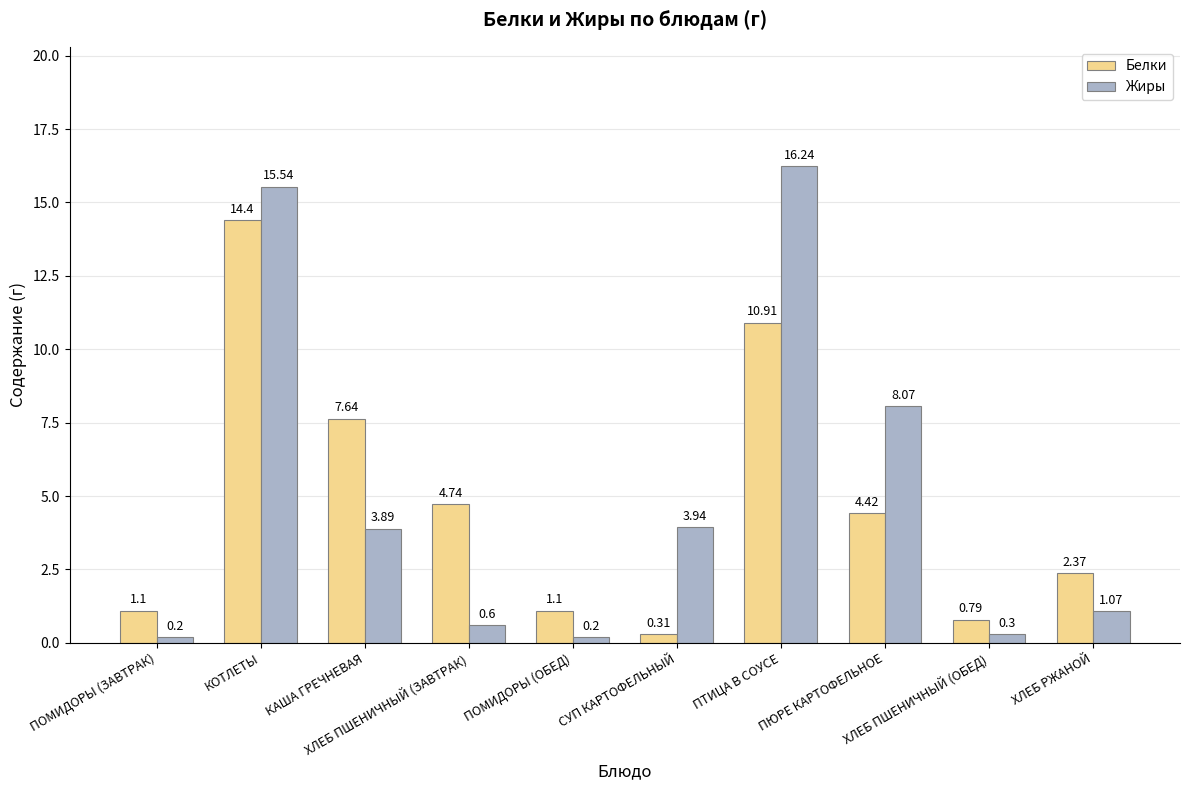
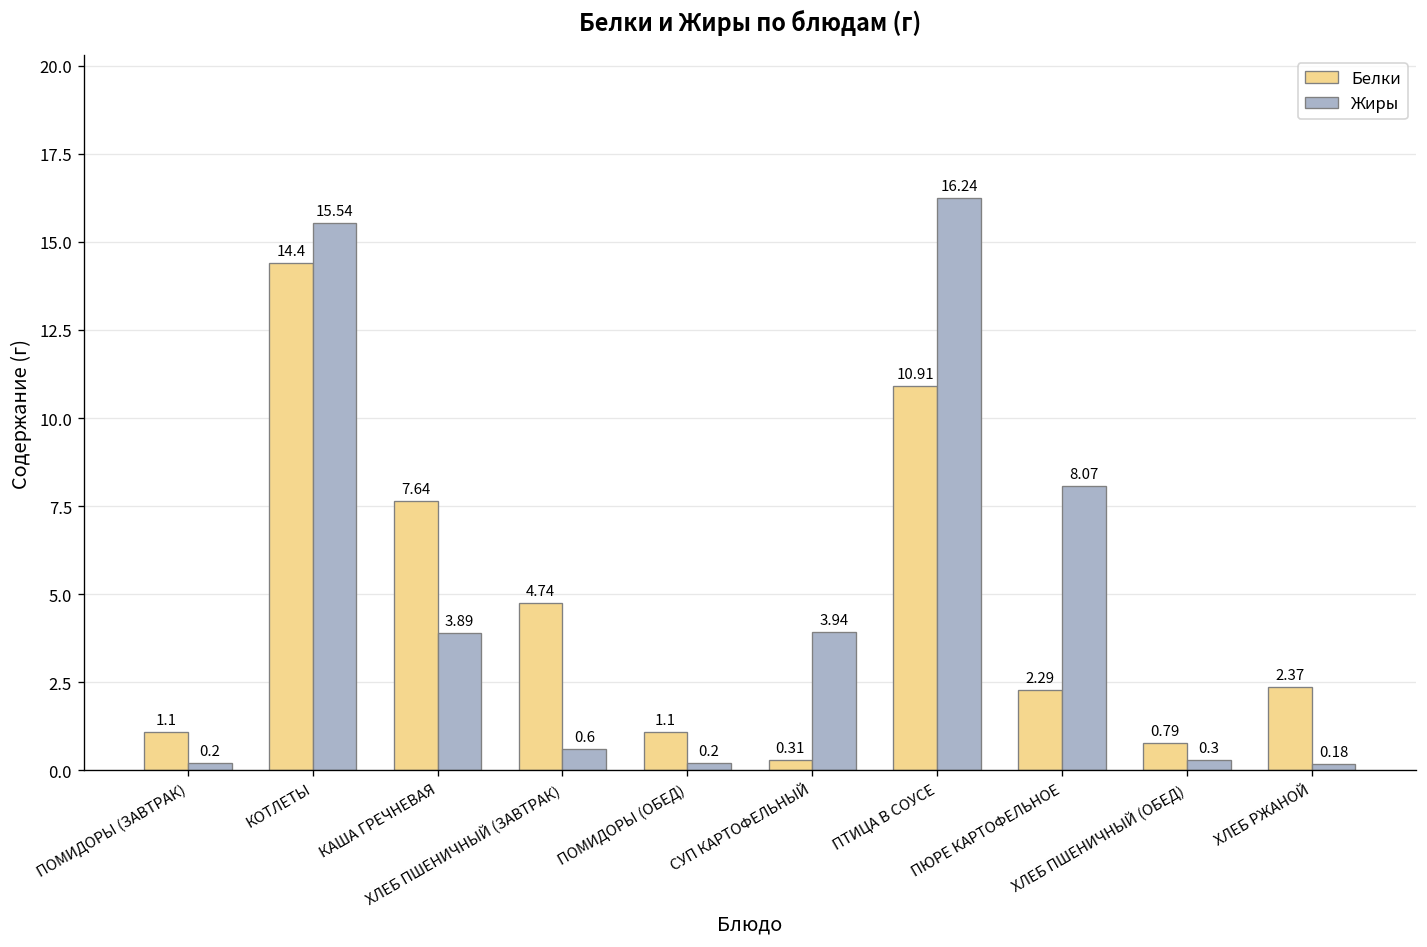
Белки, ПЮРЕ КАРТОФЕЛЬНОЕ: 4.42 -> 2.29
Жиры, ХЛЕБ РЖАНОЙ: 1.07 -> 0.18
